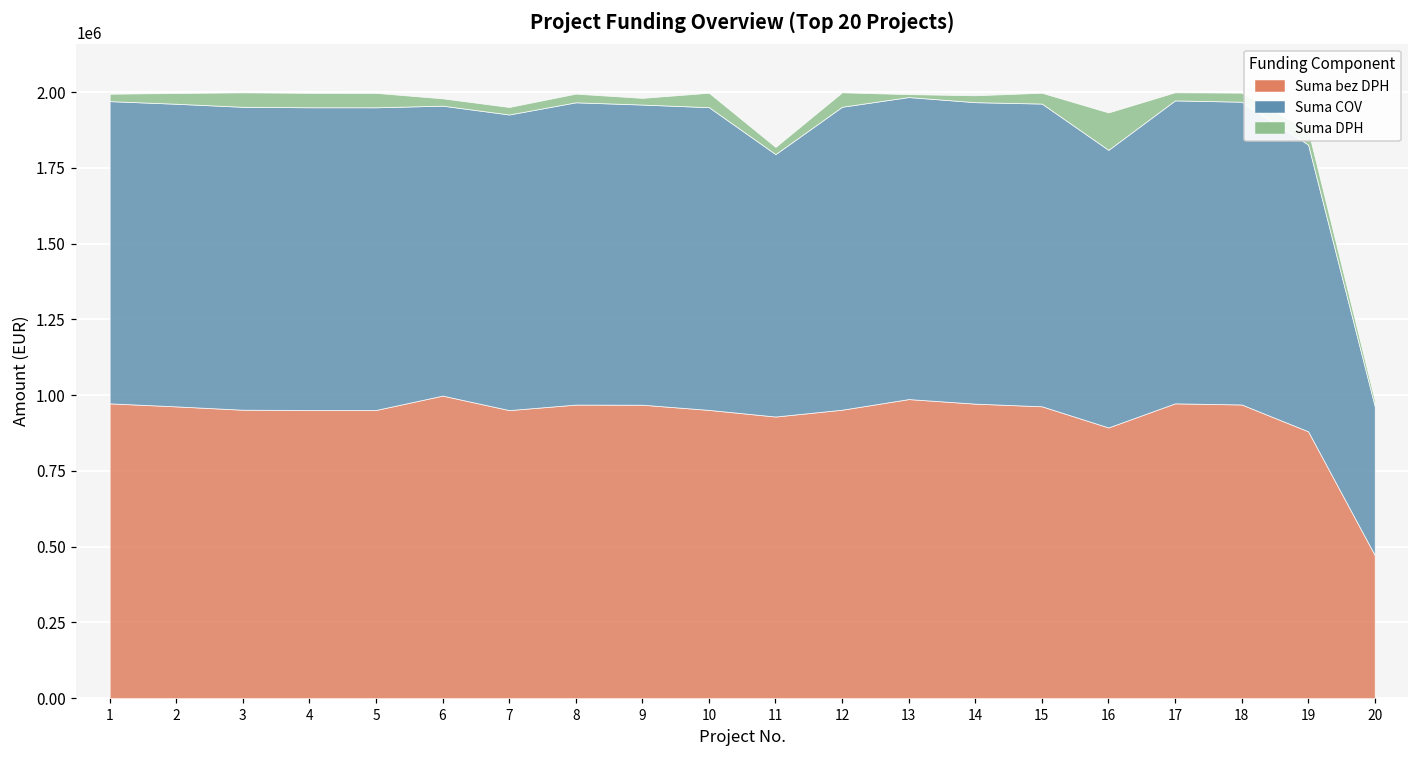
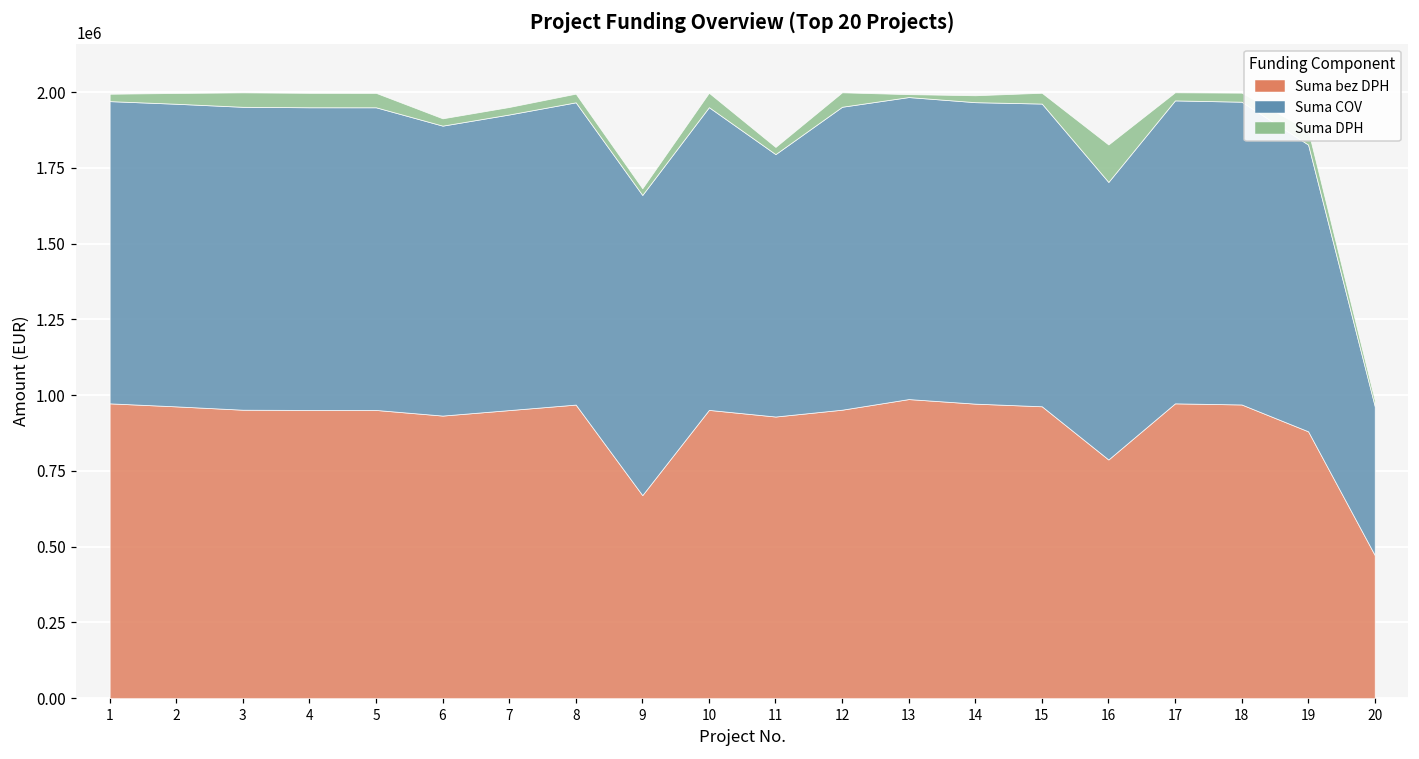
Suma bez DPH, 6: 1000000 -> 930000
Suma bez DPH, 9: 970000 -> 670000
Suma bez DPH, 16: 890000 -> 790000
